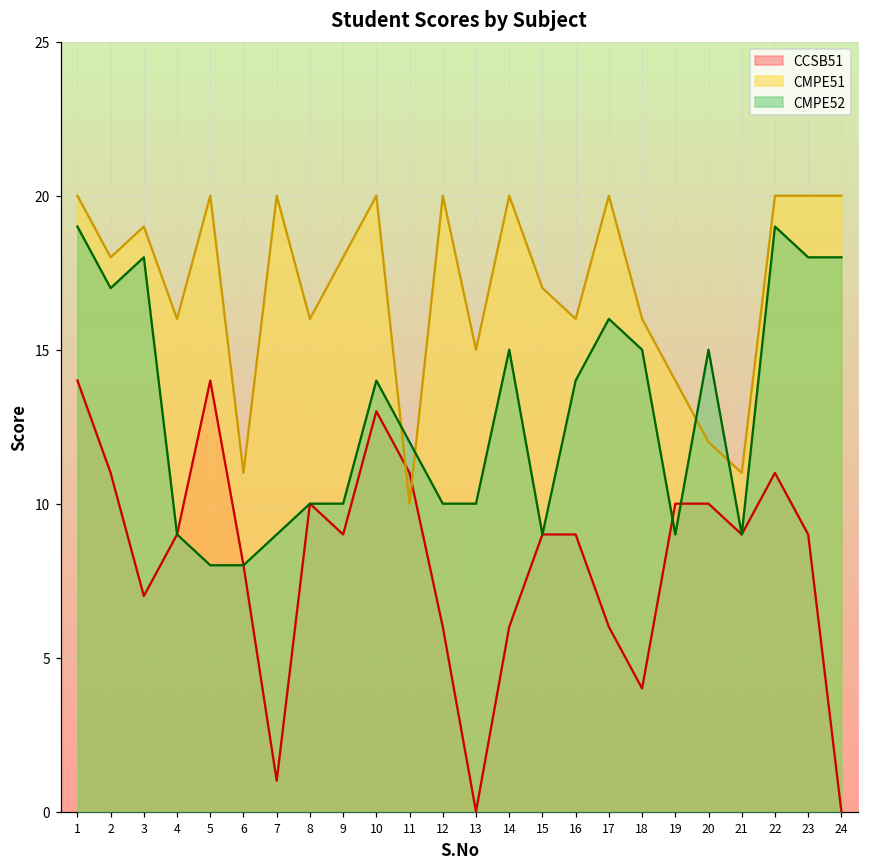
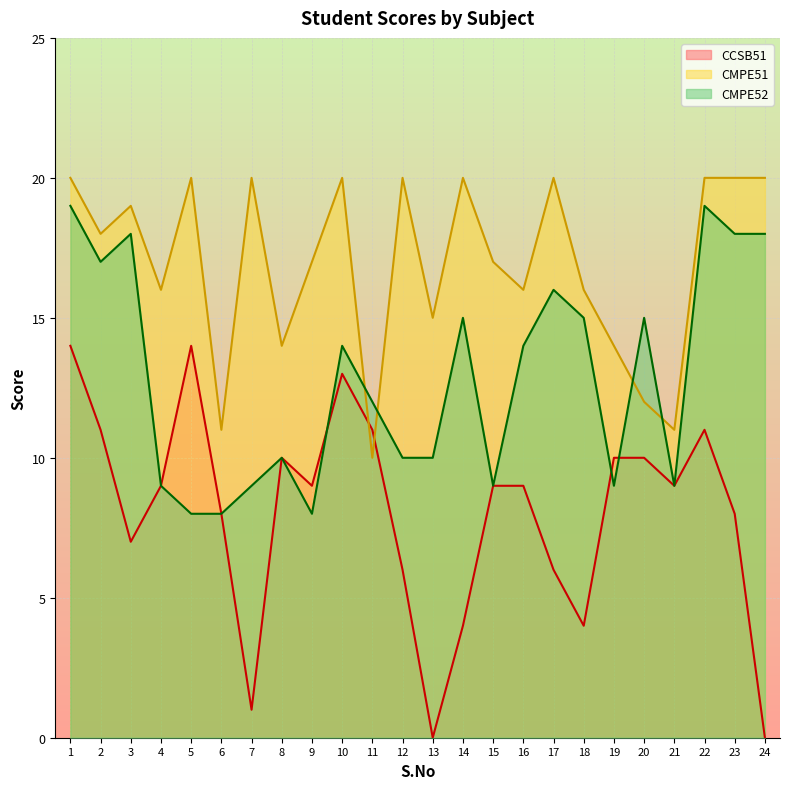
CMPE51, 8: 16 -> 14
CMPE51, 9: 18 -> 17
CMPE52, 9: 10 -> 8
CCSB51, 14: 6 -> 4
CCSB51, 23: 9 -> 8
